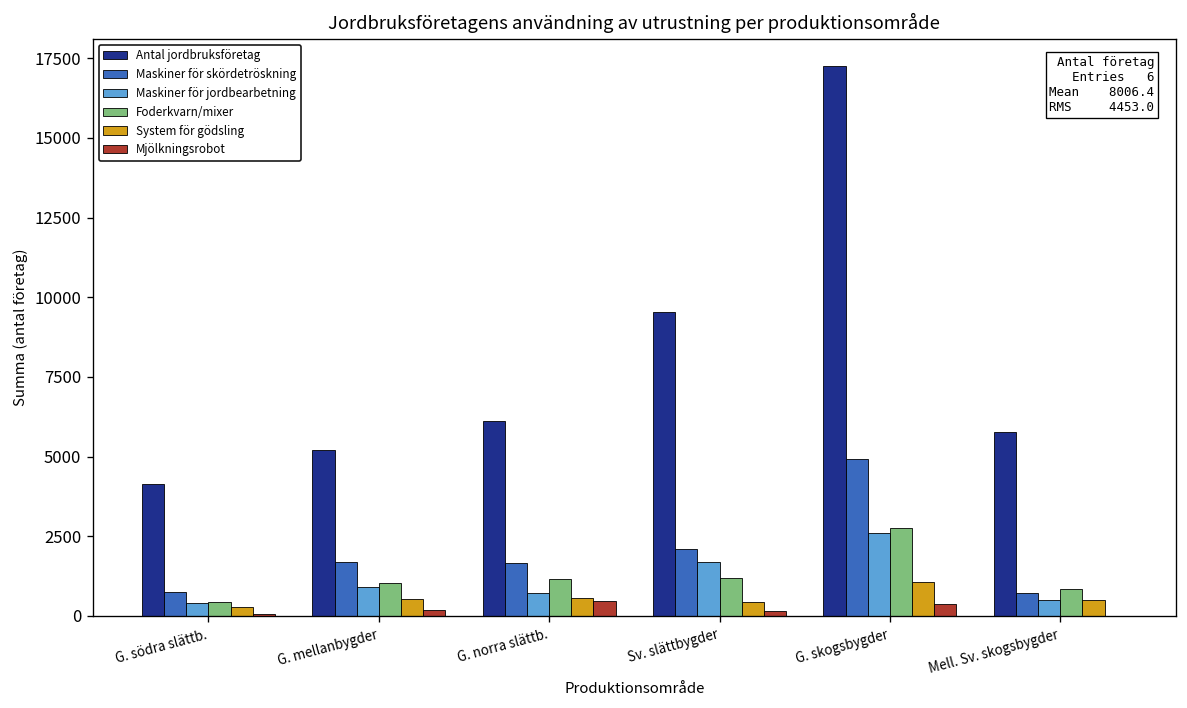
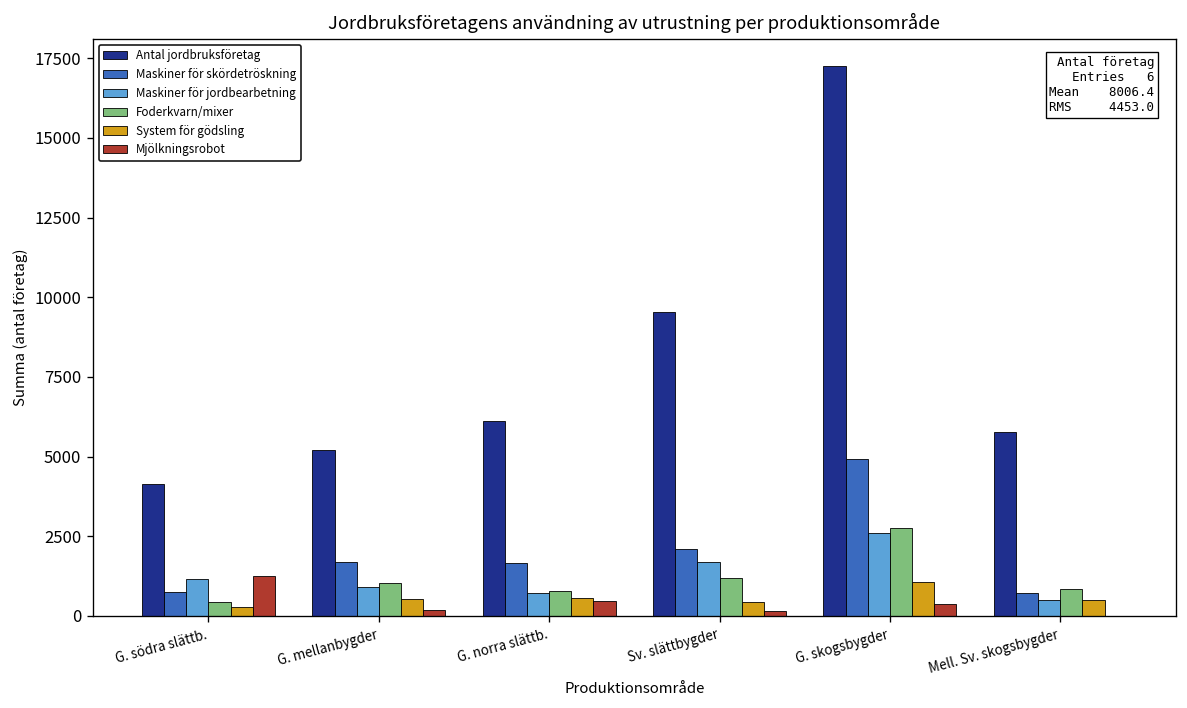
Maskiner för jordbearbetning, G. södra slättb.: 400 -> 1200
Mjölkningsrobot, G. södra slättb.: 100 -> 1300
Foderkvarn/mixer, G. norra slättb.: 1200 -> 800
